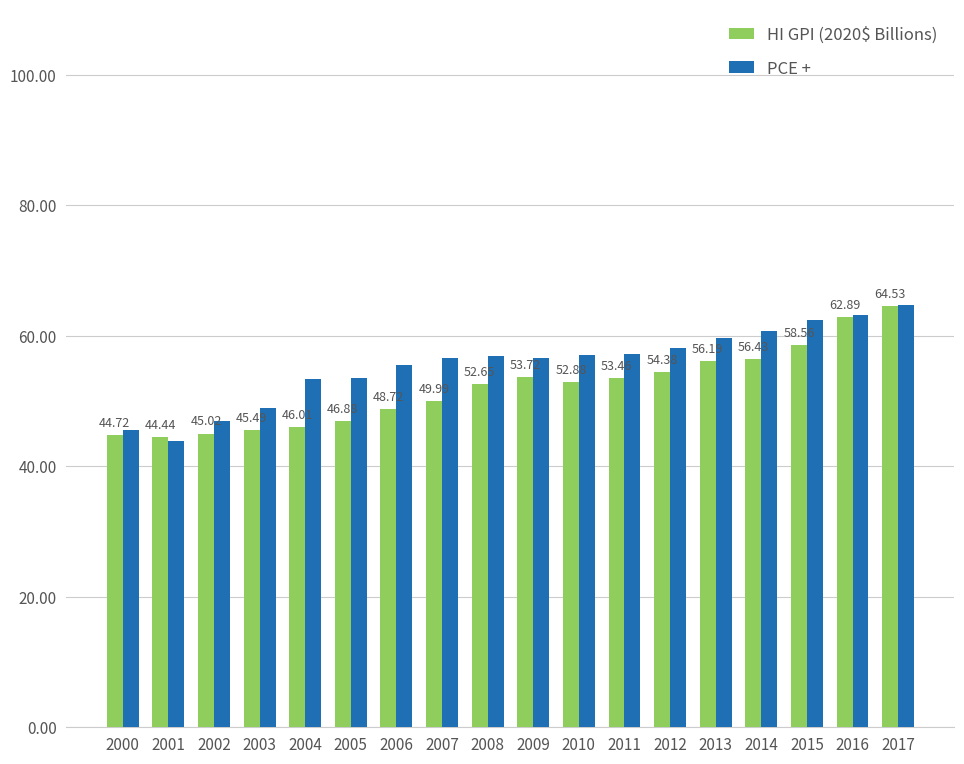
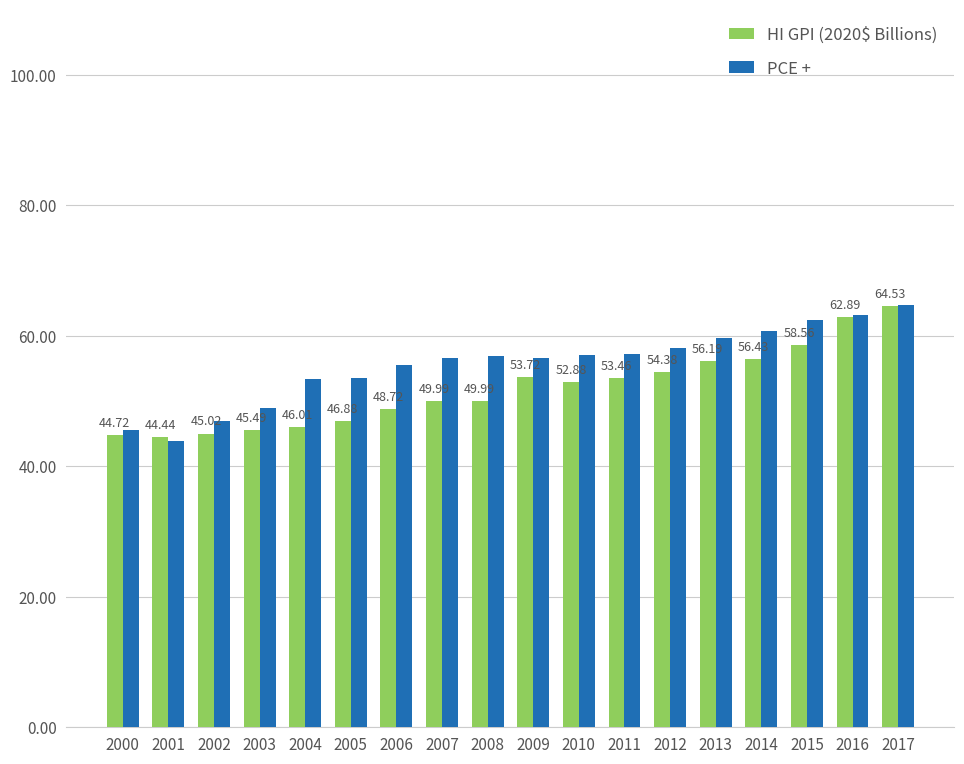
HI GPI (2020$ Billions), 2008: 52.65 -> 49.99
